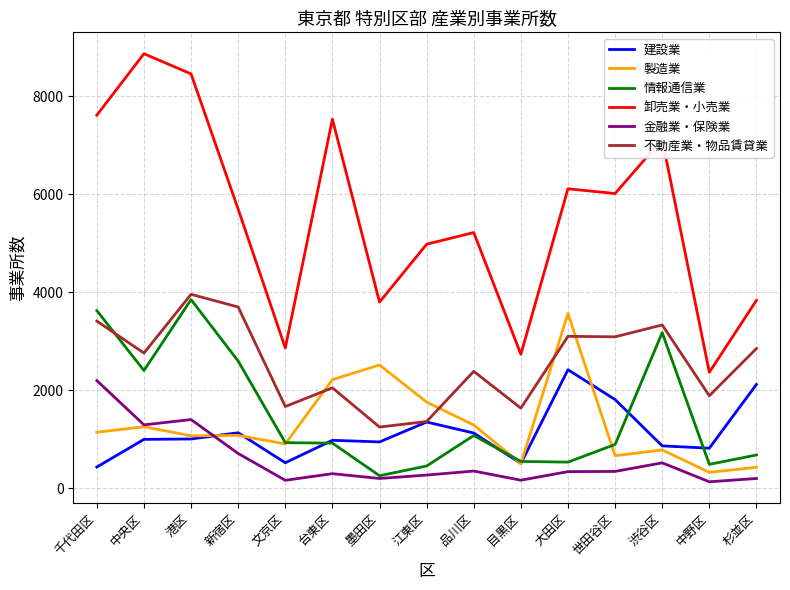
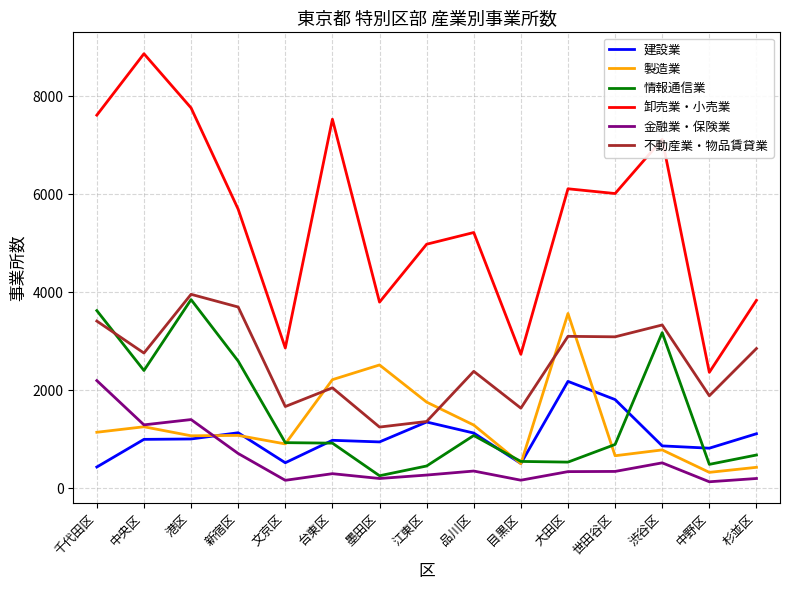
卸売業・小売業, 港区: 8500 -> 7800
建設業, 大田区: 2400 -> 2200
建設業, 杉並区: 2100 -> 1100
